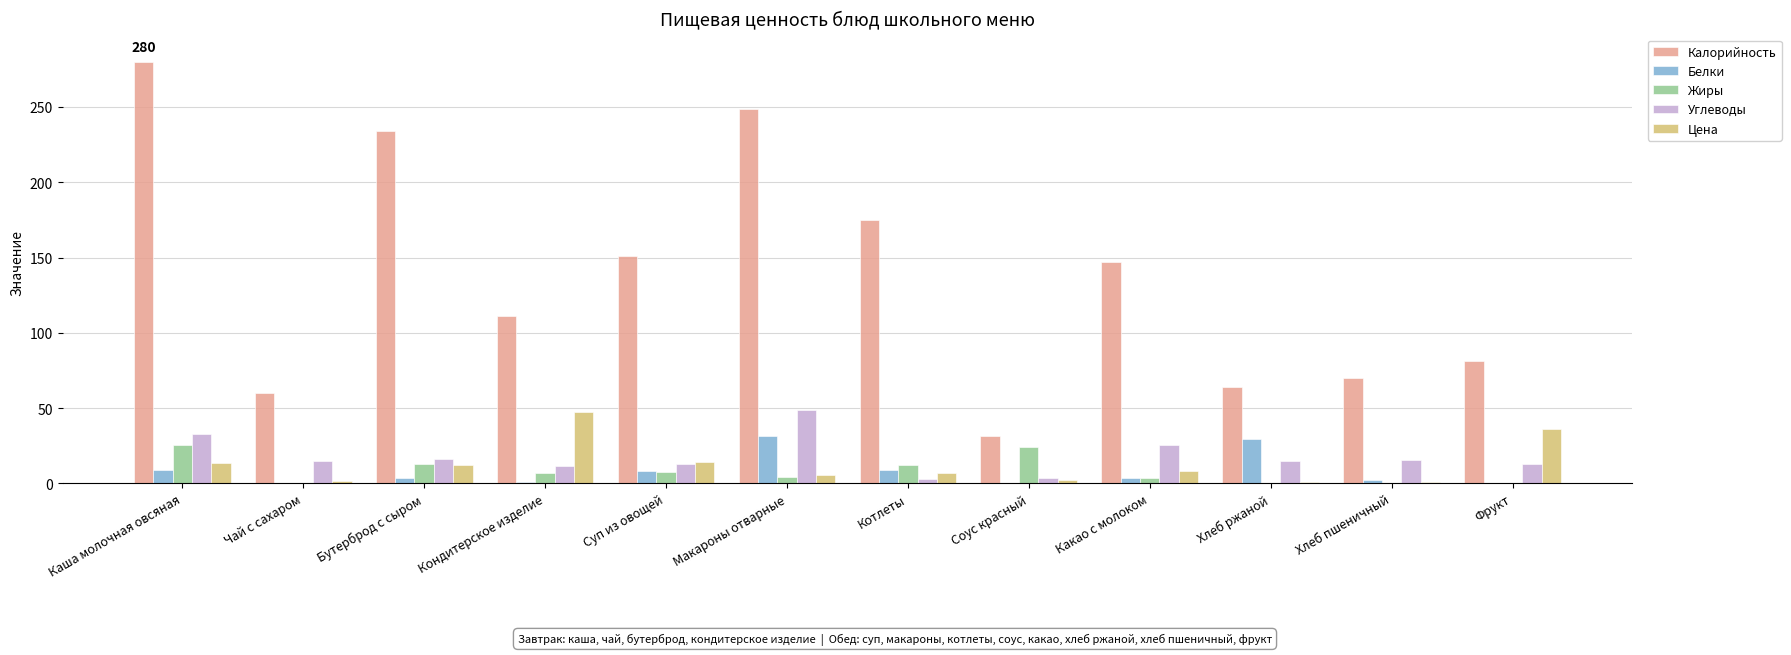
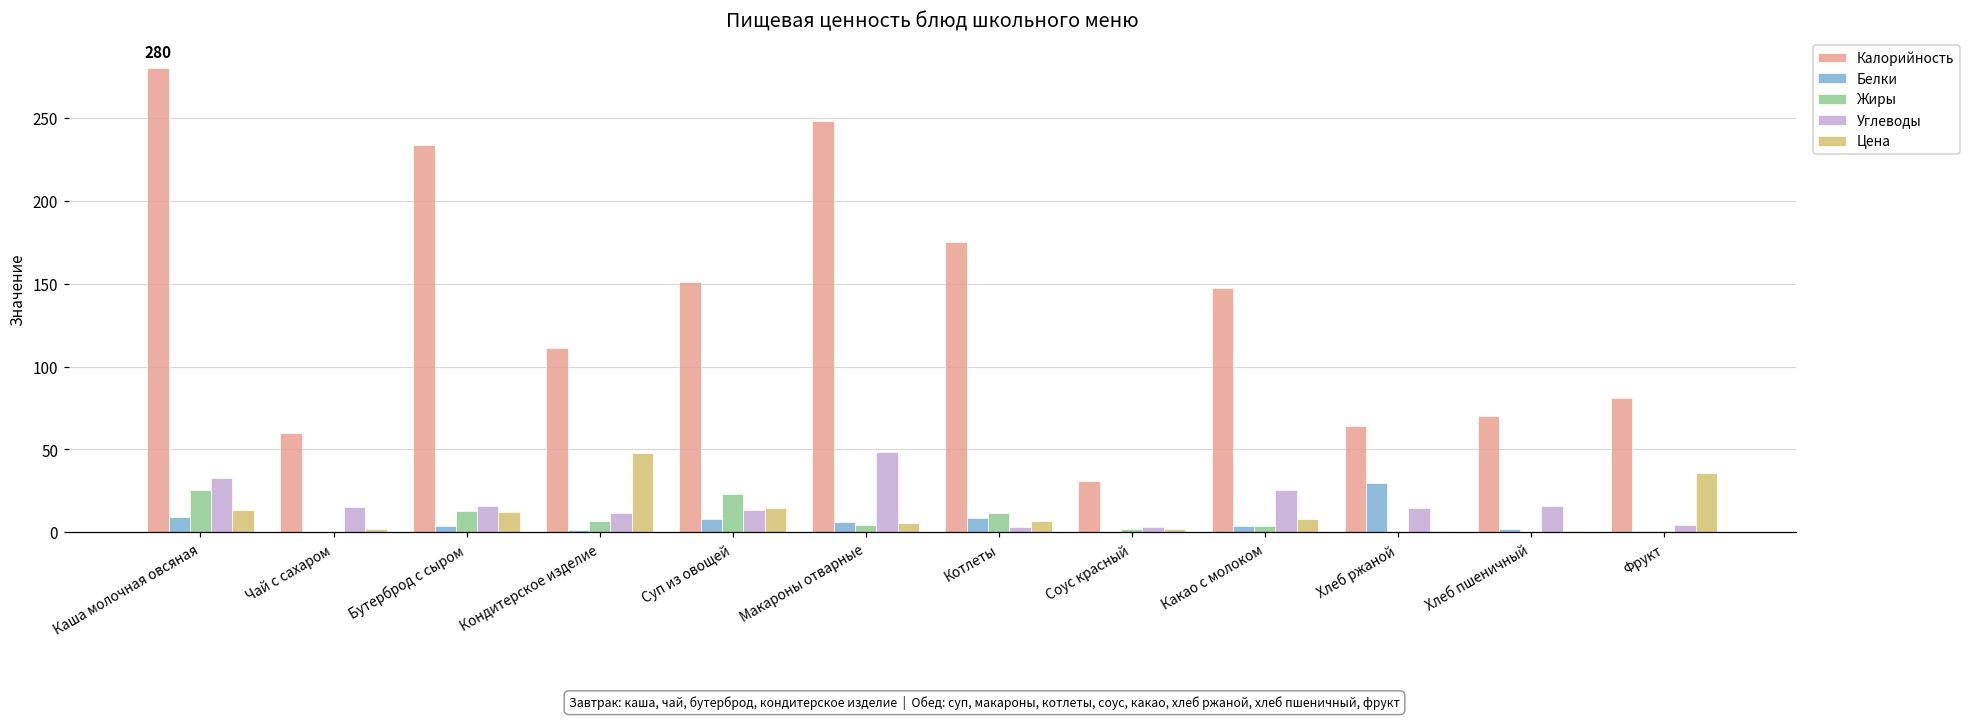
Жиры, Суп из овощей: 8 -> 23
Белки, Макароны отварные: 32 -> 6
Жиры, Соус красный: 24 -> 2
Углеводы, Фрукт: 13 -> 4
